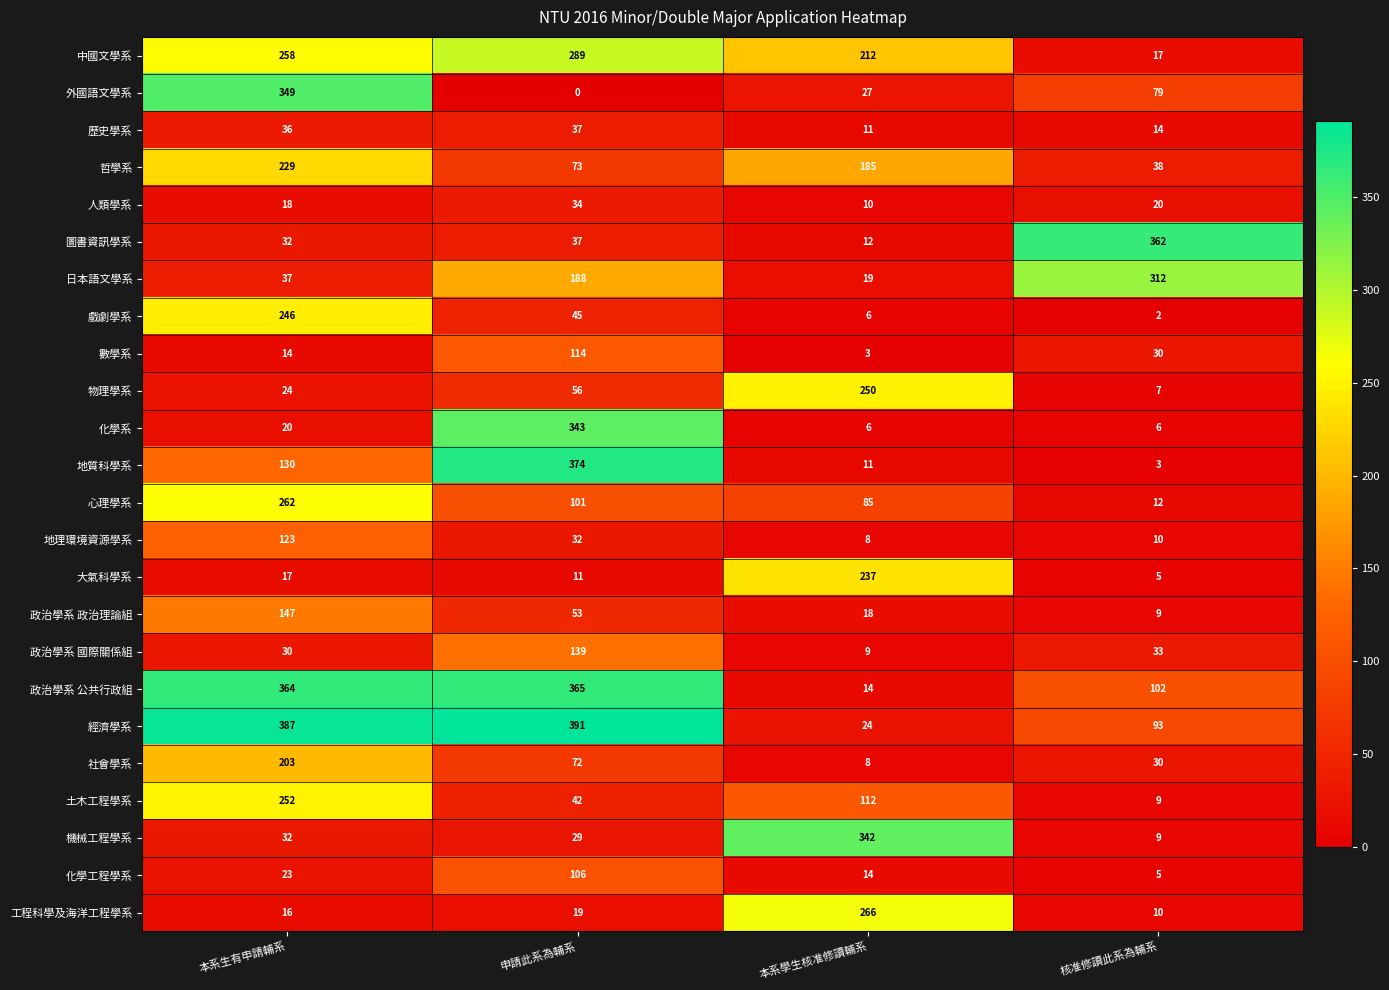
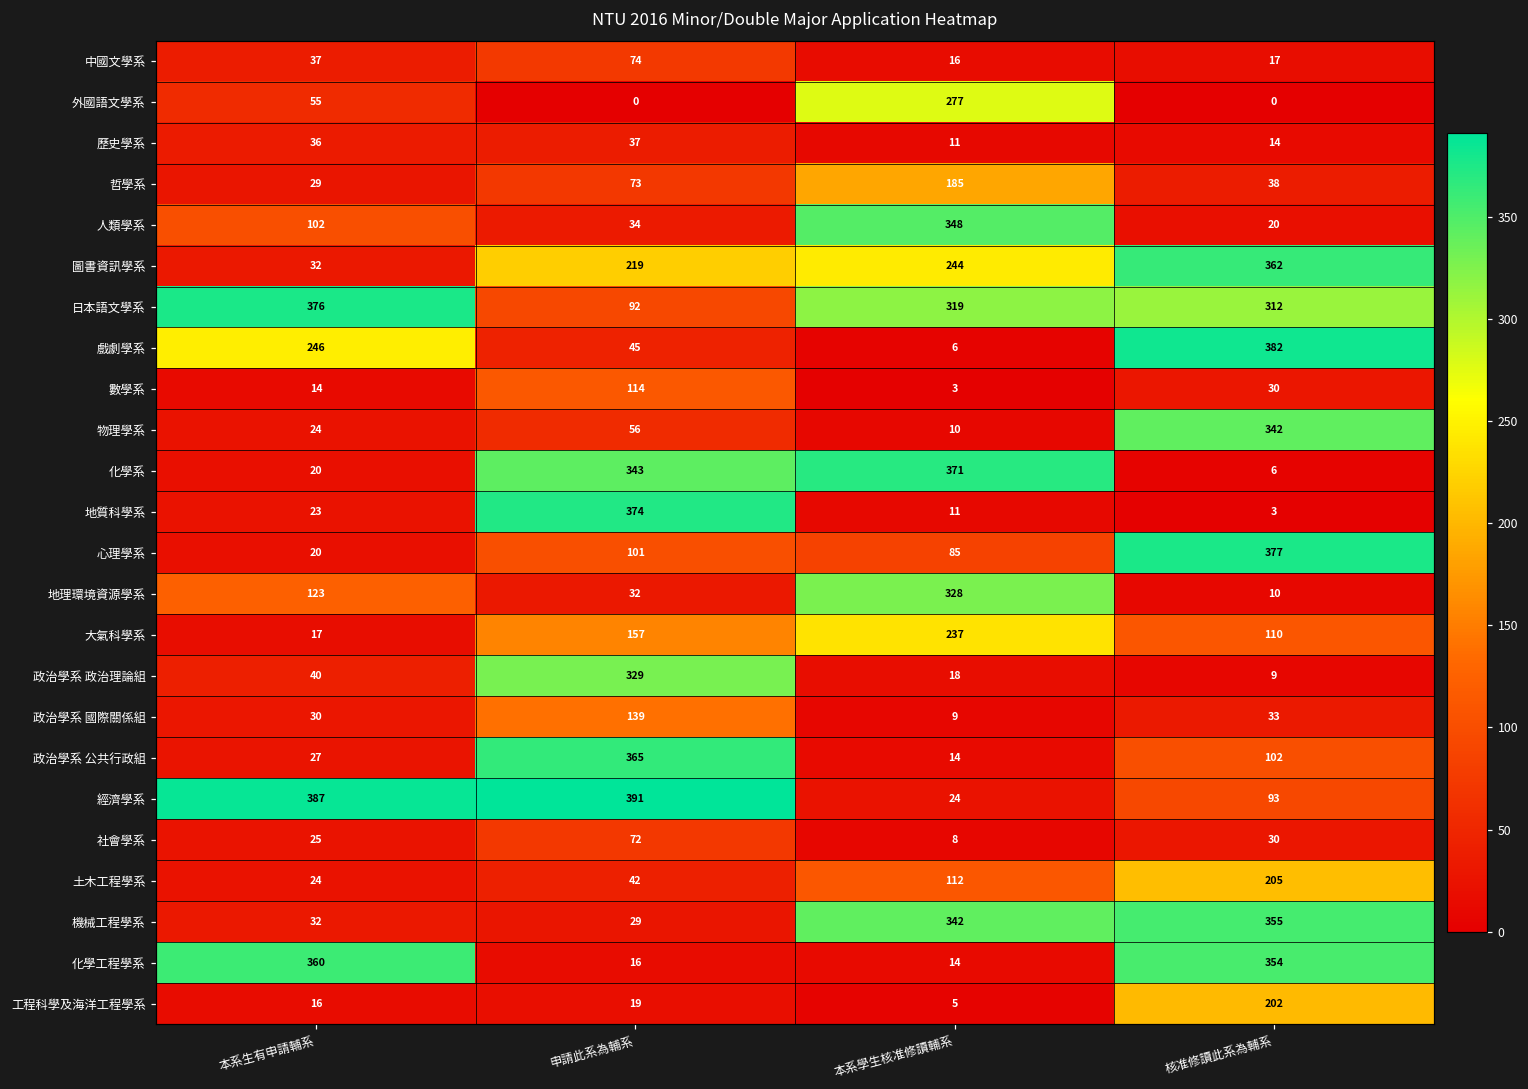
中國文學系, 本系生有申請輔系: 258 -> 37
中國文學系, 申請此系為輔系: 289 -> 74
中國文學系, 本系學生核准修讀輔系: 212 -> 16
外國語文學系, 本系生有申請輔系: 349 -> 55
外國語文學系, 本系學生核准修讀輔系: 27 -> 277
外國語文學系, 核准修讀此系為輔系: 79 -> 0
哲學系, 本系生有申請輔系: 229 -> 29
人類學系, 本系生有申請輔系: 18 -> 102
人類學系, 本系學生核准修讀輔系: 10 -> 348
圖書資訊學系, 申請此系為輔系: 37 -> 219
圖書資訊學系, 本系學生核准修讀輔系: 12 -> 244
日本語文學系, 本系生有申請輔系: 37 -> 376
日本語文學系, 申請此系為輔系: 188 -> 92
日本語文學系, 本系學生核准修讀輔系: 19 -> 319
戲劇學系, 核准修讀此系為輔系: 2 -> 382
物理學系, 本系學生核准修讀輔系: 250 -> 10
物理學系, 核准修讀此系為輔系: 7 -> 342
化學系, 本系學生核准修讀輔系: 6 -> 371
地質科學系, 本系生有申請輔系: 130 -> 23
心理學系, 本系生有申請輔系: 262 -> 20
心理學系, 核准修讀此系為輔系: 12 -> 377
地理環境資源學系, 本系學生核准修讀輔系: 8 -> 328
大氣科學系, 申請此系為輔系: 11 -> 157
大氣科學系, 核准修讀此系為輔系: 5 -> 110
政治學系 政治理論組, 本系生有申請輔系: 147 -> 40
政治學系 政治理論組, 申請此系為輔系: 53 -> 329
政治學系 公共行政組, 本系生有申請輔系: 364 -> 27
社會學系, 本系生有申請輔系: 203 -> 25
土木工程學系, 本系生有申請輔系: 252 -> 24
土木工程學系, 核准修讀此系為輔系: 9 -> 205
機械工程學系, 核准修讀此系為輔系: 9 -> 355
化學工程學系, 本系生有申請輔系: 23 -> 360
化學工程學系, 申請此系為輔系: 106 -> 16
化學工程學系, 核准修讀此系為輔系: 5 -> 354
工程科學及海洋工程學系, 本系學生核准修讀輔系: 266 -> 5
工程科學及海洋工程學系, 核准修讀此系為輔系: 10 -> 202
